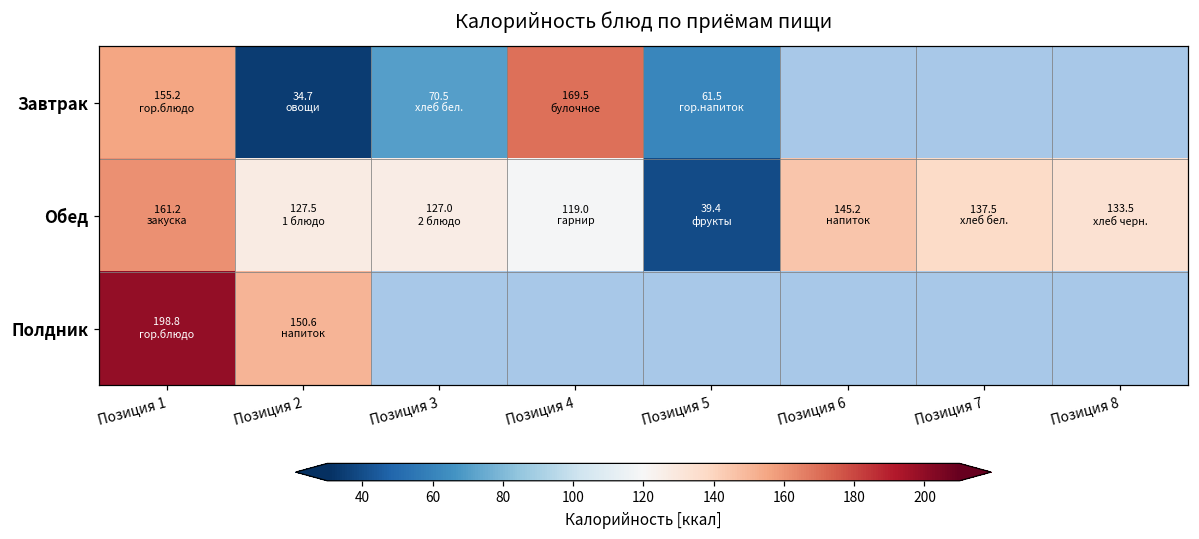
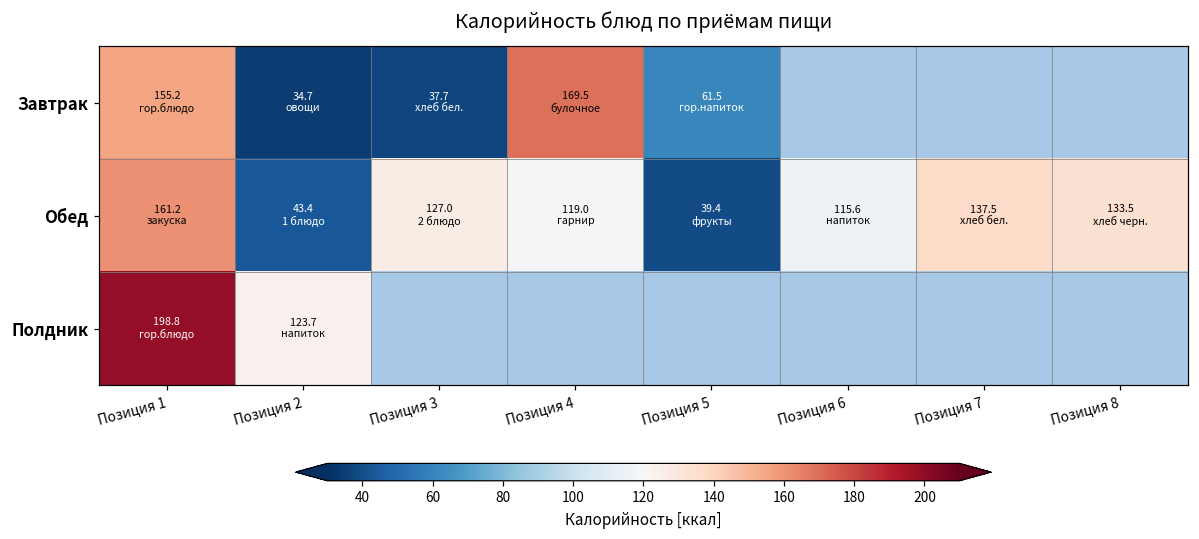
Завтрак, Позиция 3: 70.5 -> 37.7
Обед, Позиция 2: 127.5 -> 43.4
Обед, Позиция 6: 145.2 -> 115.6
Полдник, Позиция 2: 150.6 -> 123.7
